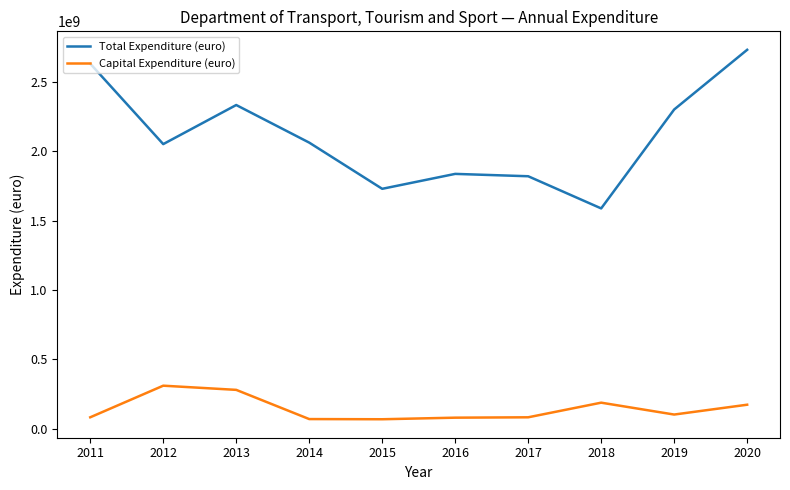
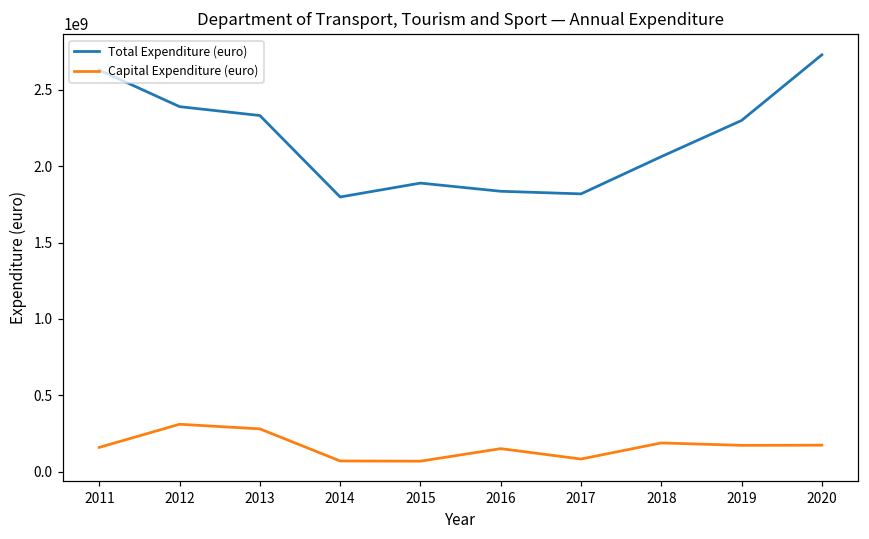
Capital Expenditure (euro), 2011: 80000000 -> 160000000
Total Expenditure (euro), 2012: 2050000000 -> 2390000000
Total Expenditure (euro), 2014: 2060000000 -> 1800000000
Total Expenditure (euro), 2015: 1730000000 -> 1890000000
Capital Expenditure (euro), 2016: 80000000 -> 150000000
Total Expenditure (euro), 2018: 1590000000 -> 2060000000
Capital Expenditure (euro), 2019: 100000000 -> 170000000
